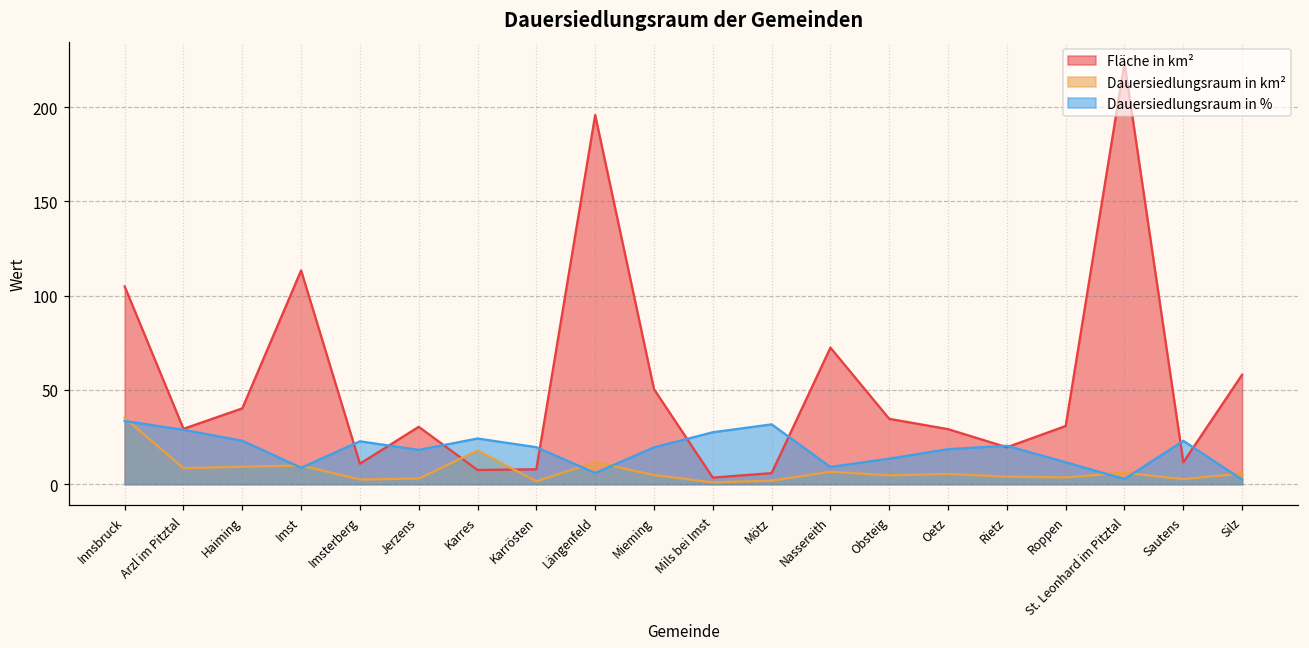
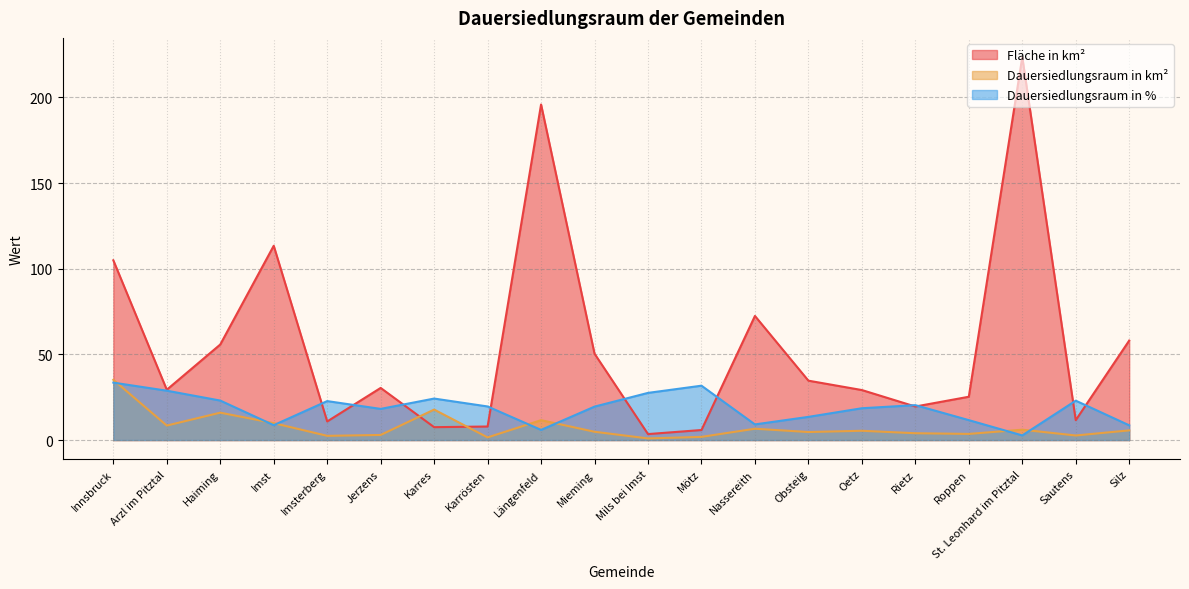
Fläche in km², Haiming: 40 -> 56
Dauersiedlungsraum in km², Haiming: 9 -> 16
Fläche in km², Roppen: 31 -> 25
Dauersiedlungsraum in %, Silz: 2 -> 9
